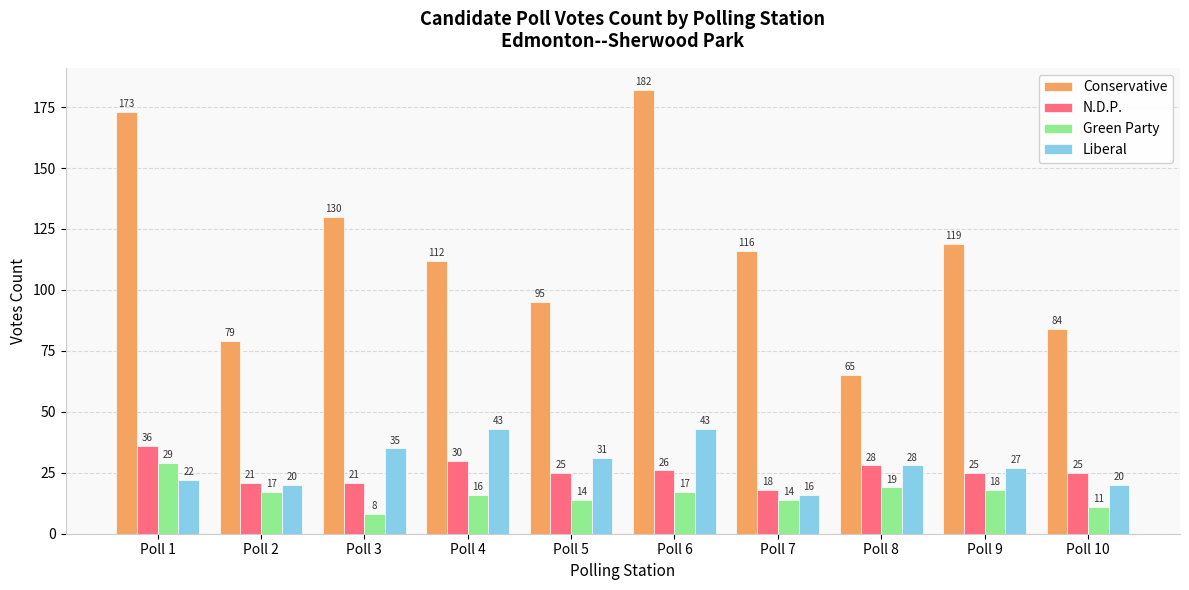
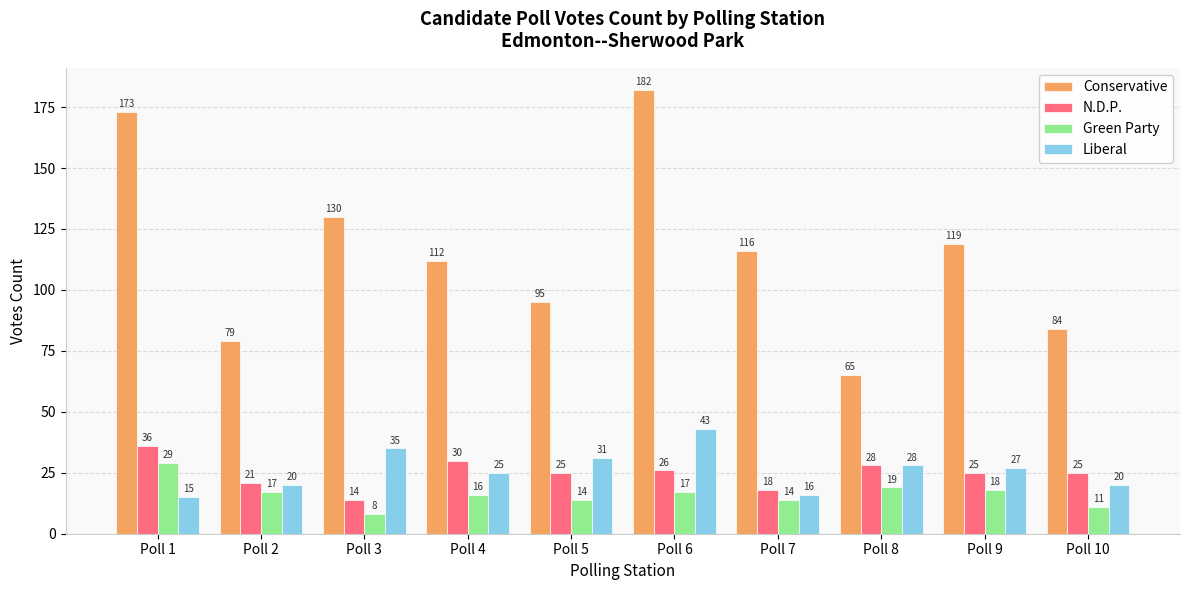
Liberal, Poll 1: 22 -> 15
N.D.P., Poll 3: 21 -> 14
Liberal, Poll 4: 43 -> 25
